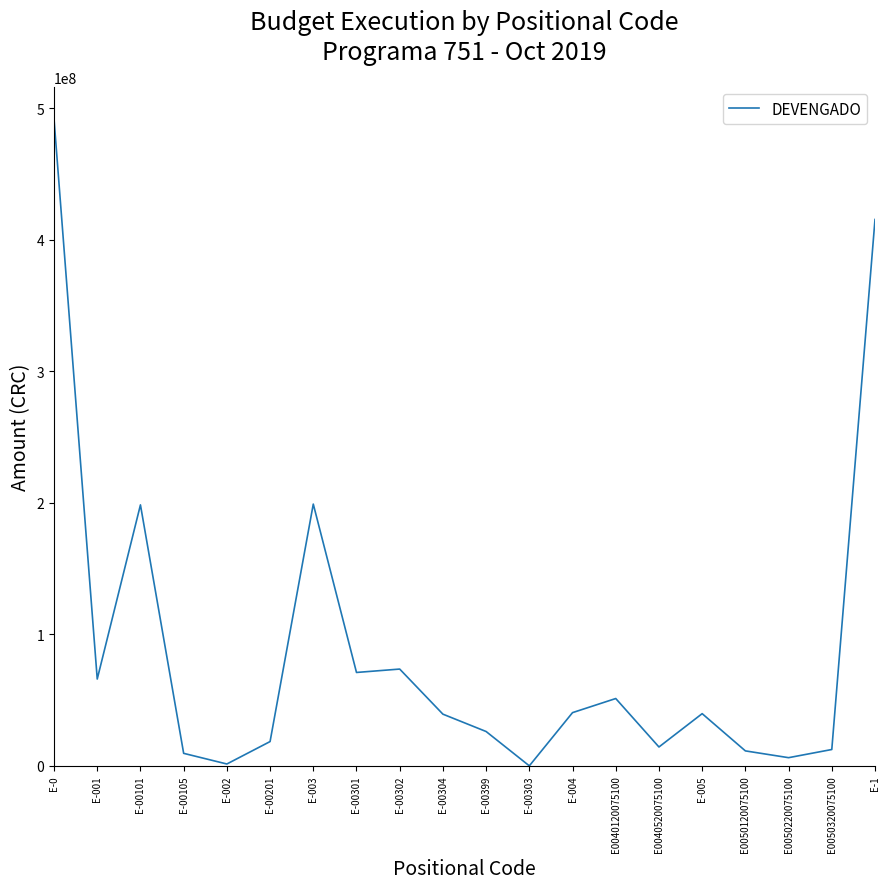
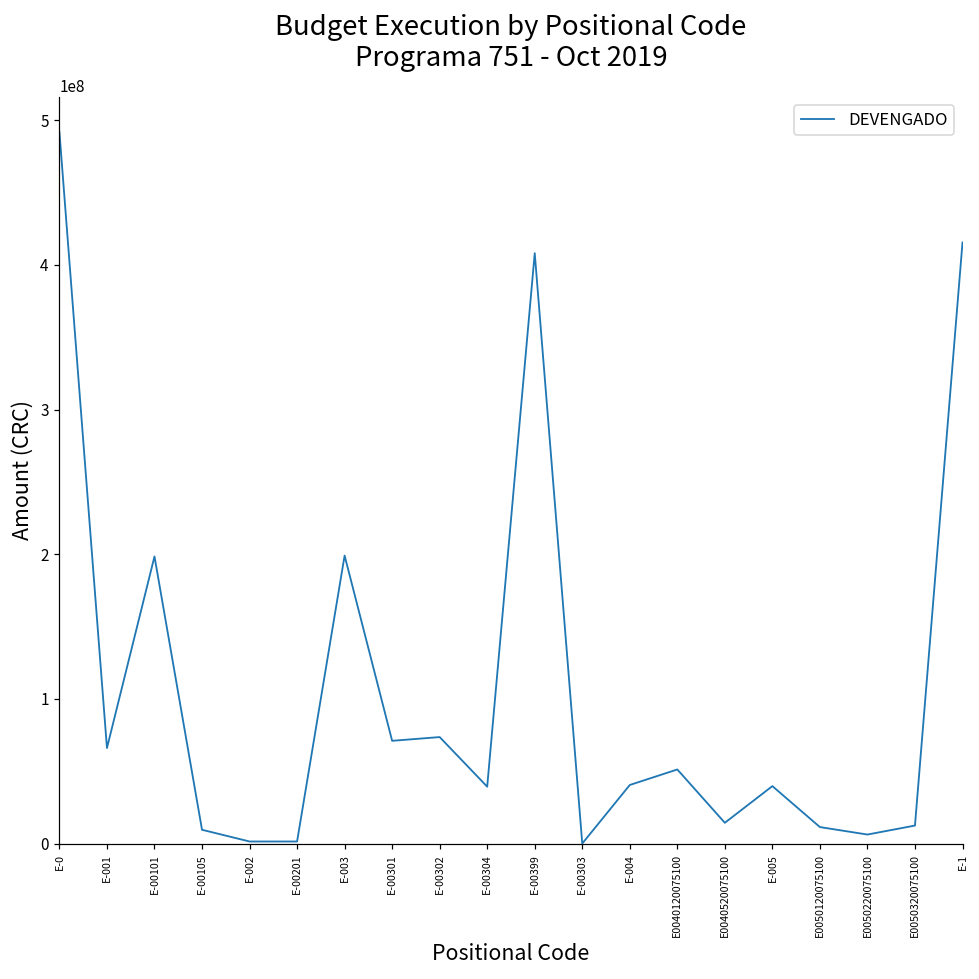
E-00201: 18000000 -> 1000000
E-00399: 26000000 -> 408000000
